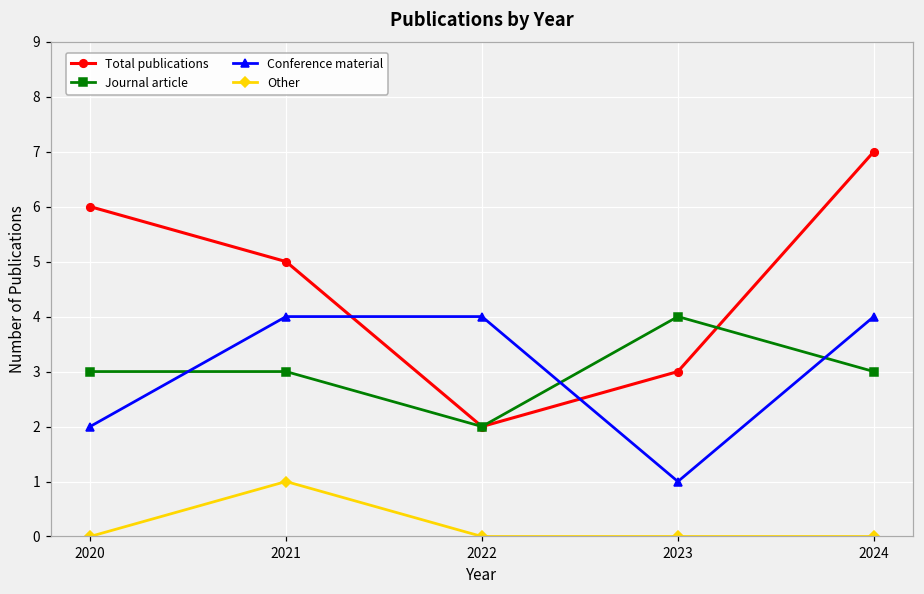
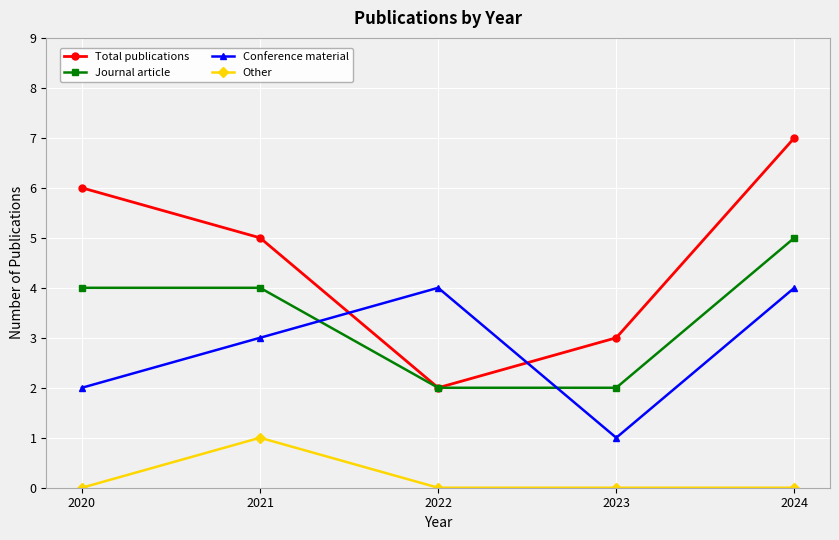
Journal article, 2020: 3 -> 4
Journal article, 2021: 3 -> 4
Conference material, 2021: 4 -> 3
Journal article, 2023: 4 -> 2
Journal article, 2024: 3 -> 5
